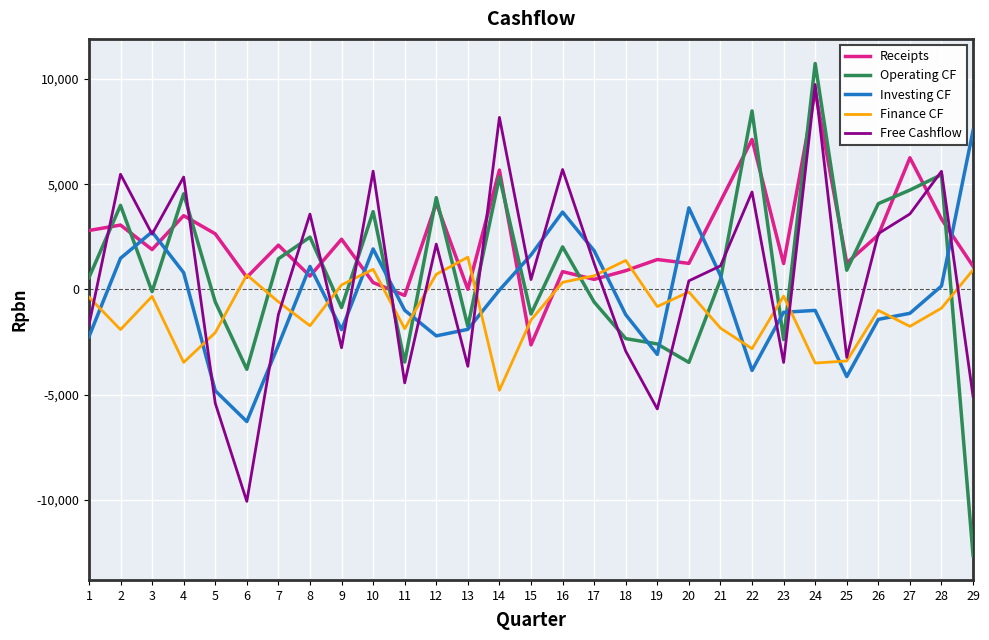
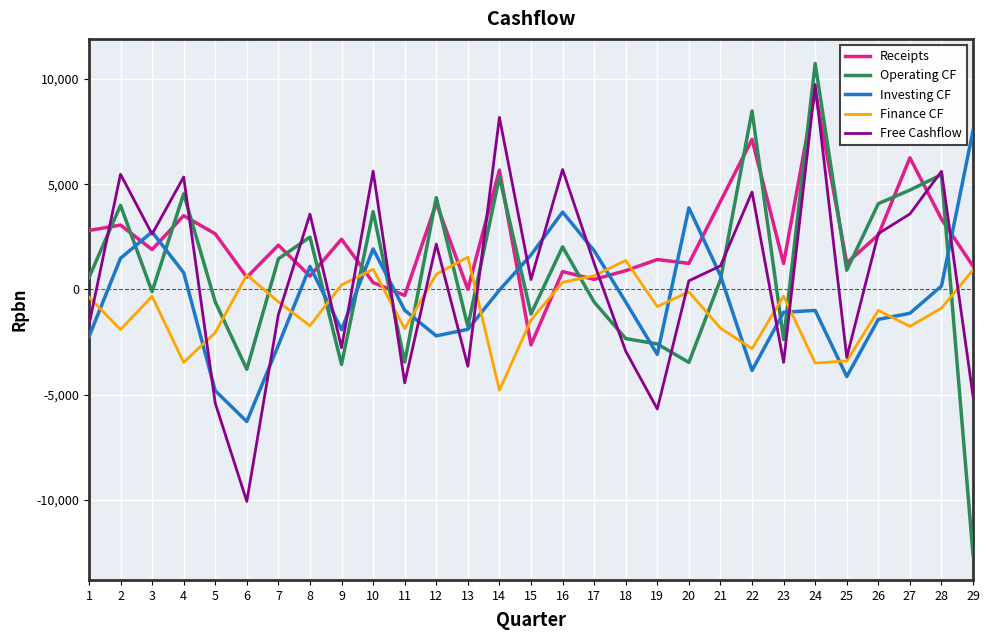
Operating CF, 9: -900 -> -3,600
Investing CF, 18: -1,200 -> -600
